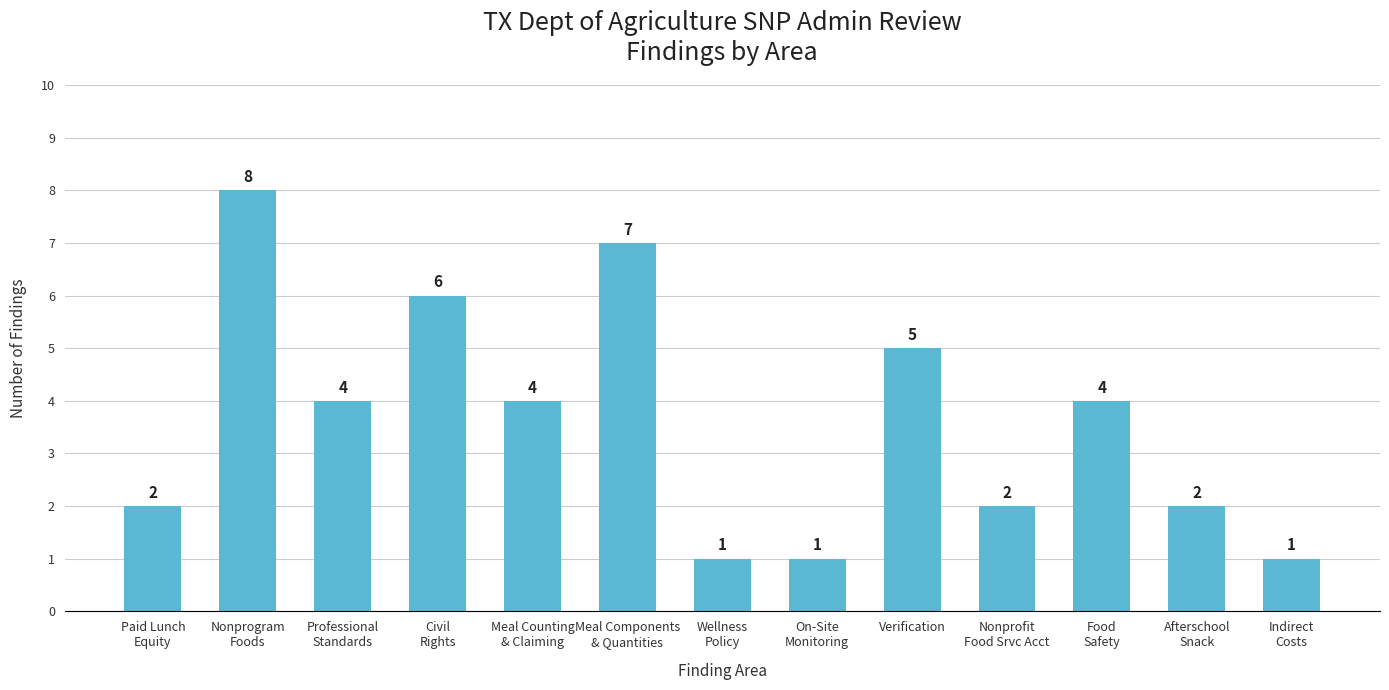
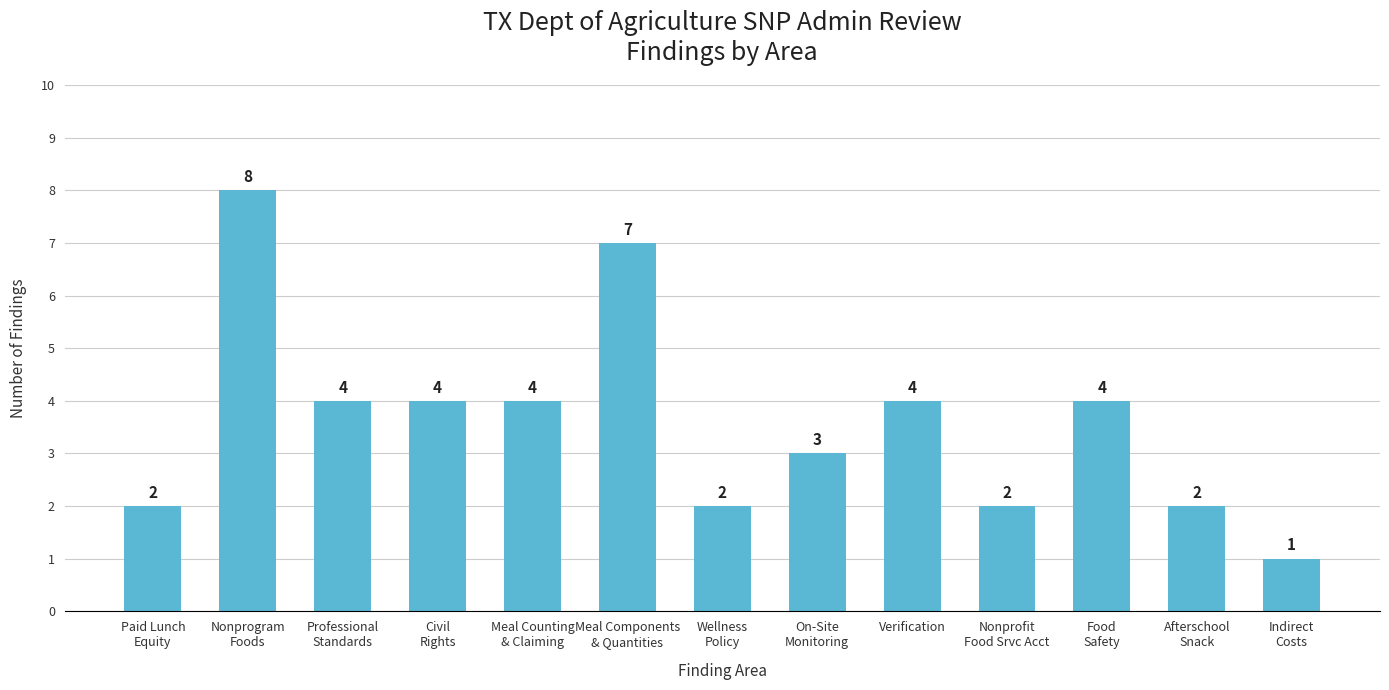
Civil Rights: 6 -> 4
Wellness Policy: 1 -> 2
On-Site Monitoring: 1 -> 3
Verification: 5 -> 4
